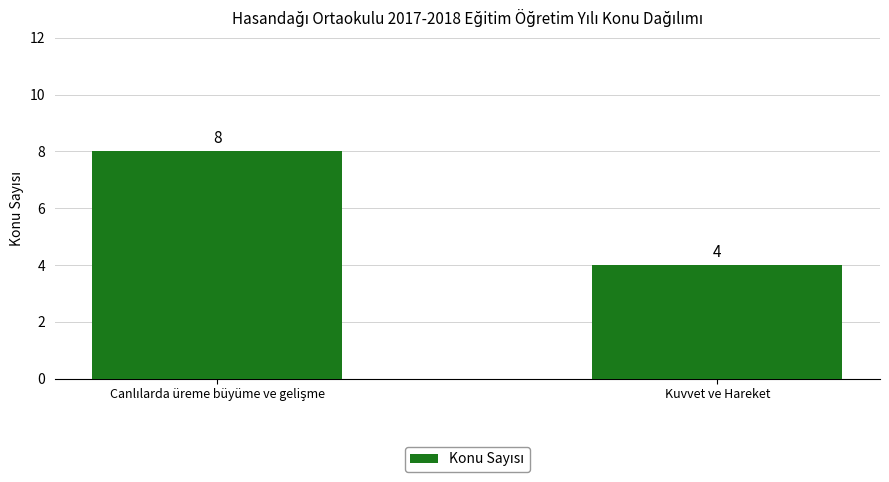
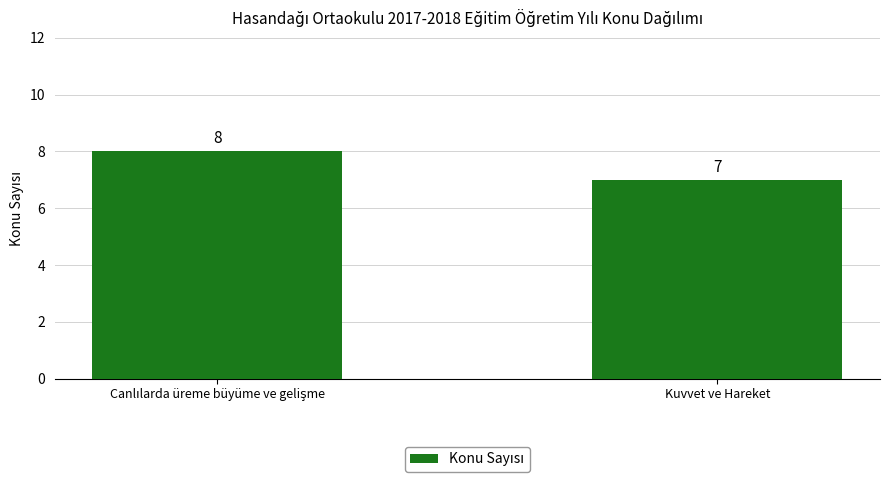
Kuvvet ve Hareket: 4 -> 7
